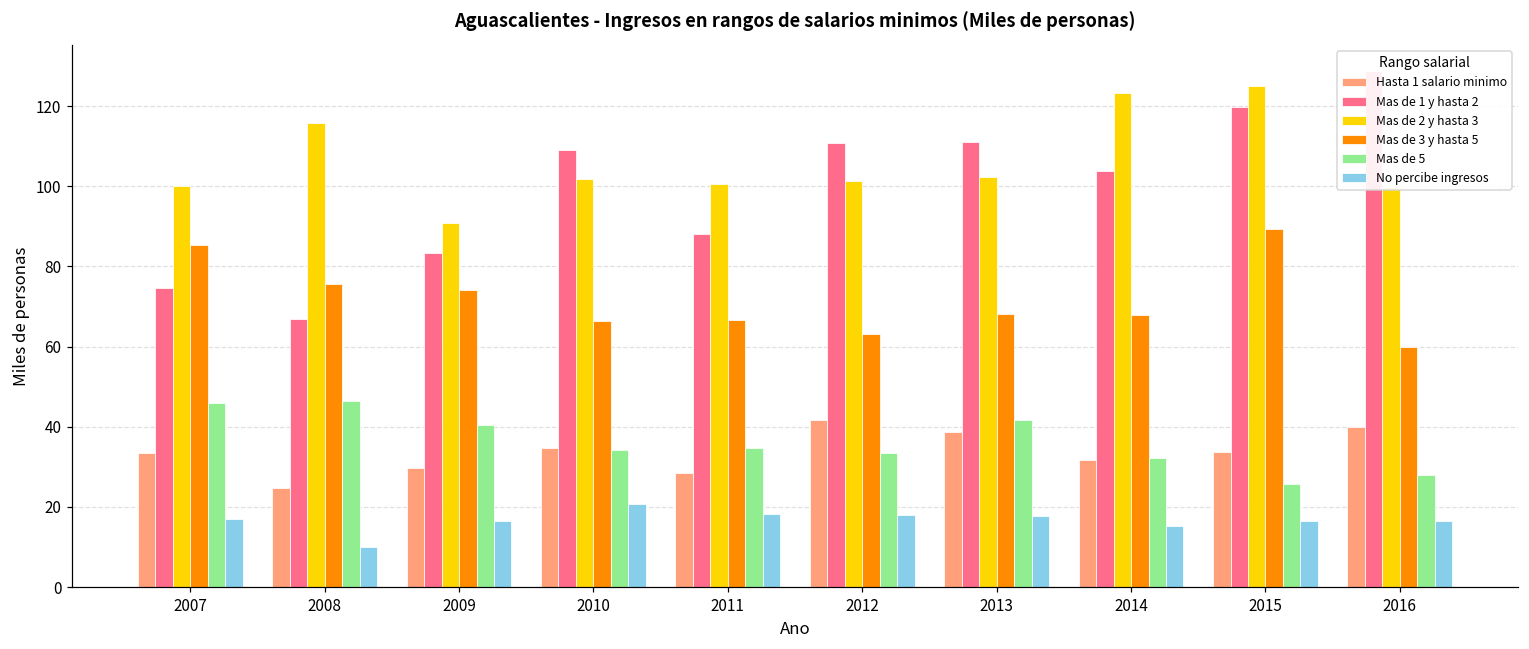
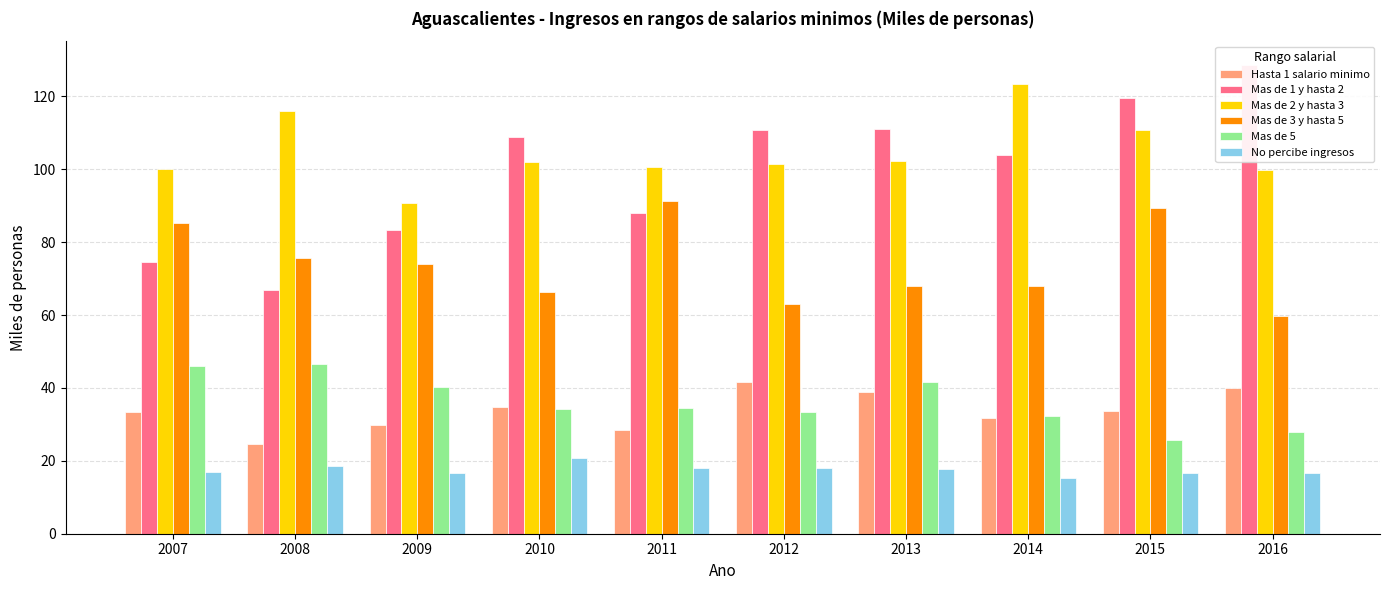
No percibe ingresos, 2008: 10 -> 19
Mas de 3 y hasta 5, 2011: 67 -> 91
Mas de 2 y hasta 3, 2015: 125 -> 111
